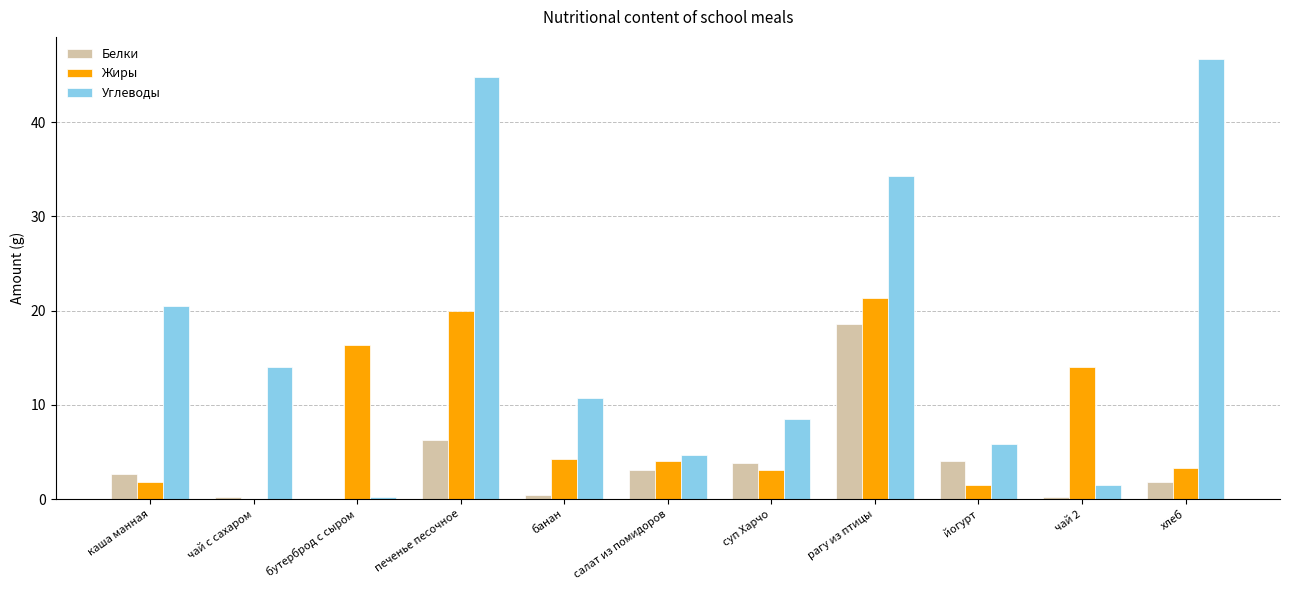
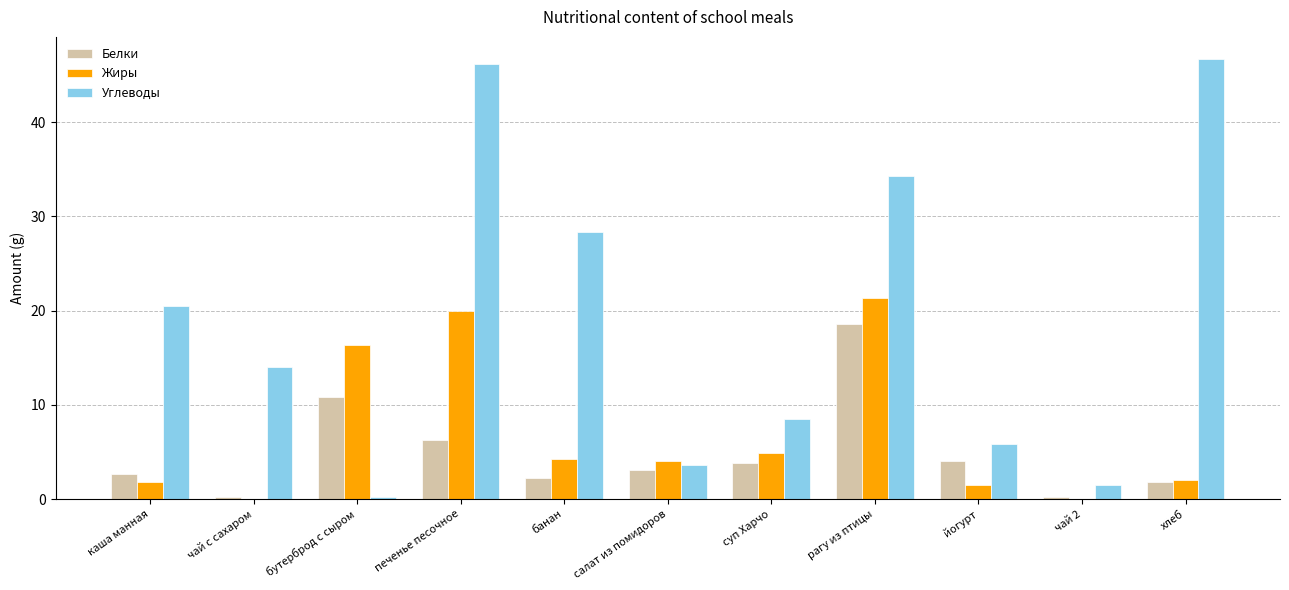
Белки, бутерброд с сыром: 0 -> 11
Углеводы, печенье песочное: 45 -> 46
Белки, банан: 0 -> 2
Углеводы, банан: 11 -> 28
Углеводы, салат из помидоров: 5 -> 4
Жиры, суп Харчо: 3 -> 5
Жиры, чай 2: 14 -> 0
Жиры, хлеб: 3 -> 2
